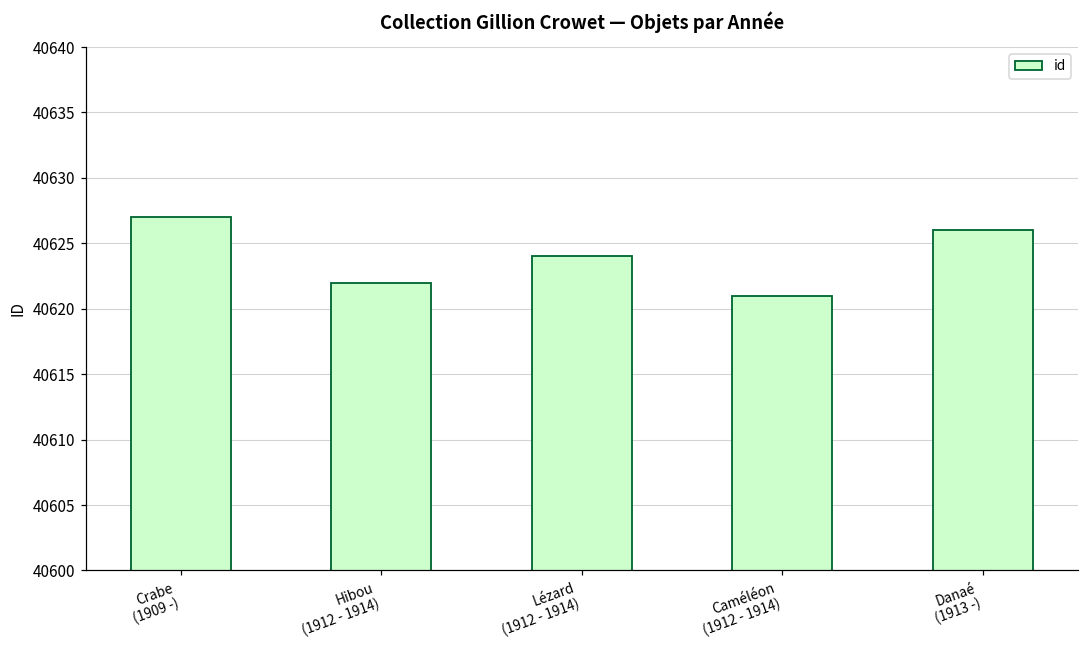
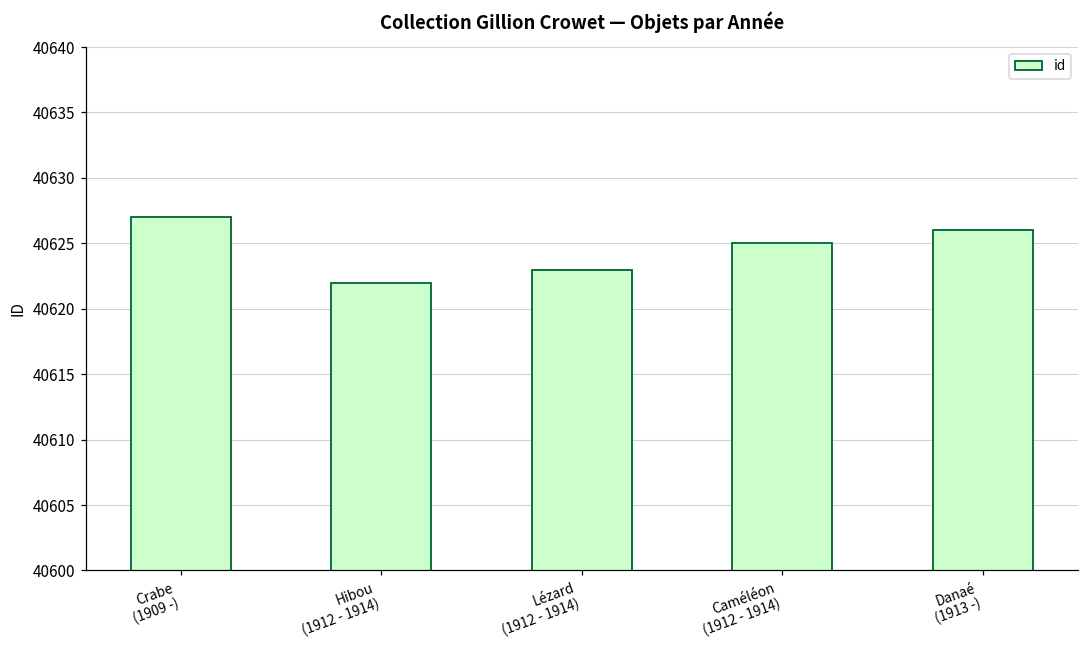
Lézard (1912 - 1914): 40624 -> 40623
Caméléon (1912 - 1914): 40621 -> 40625
